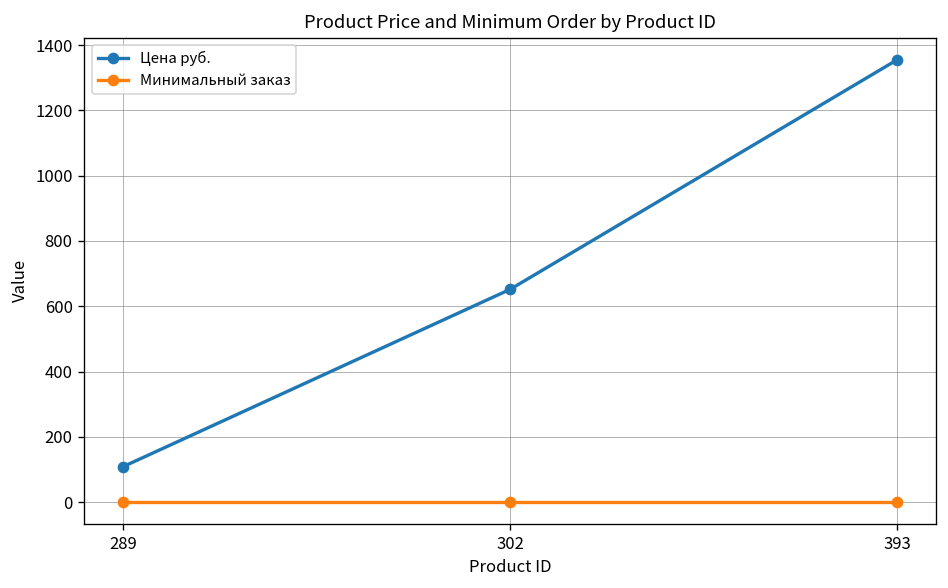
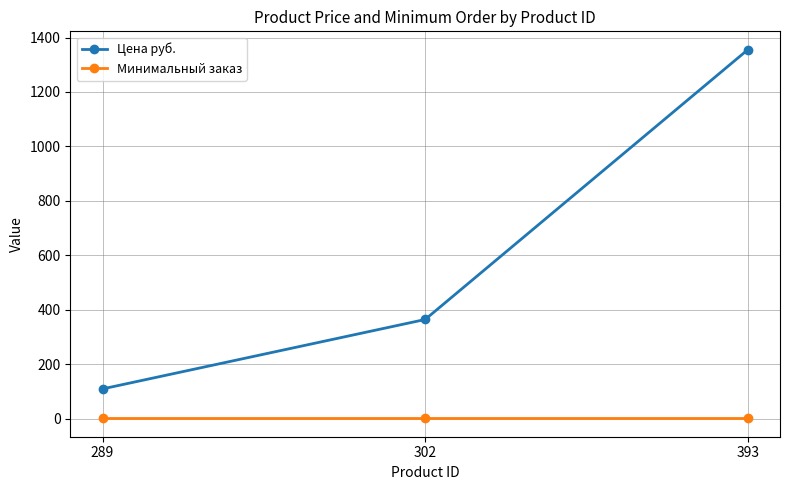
Цена руб., 302: 650 -> 360
